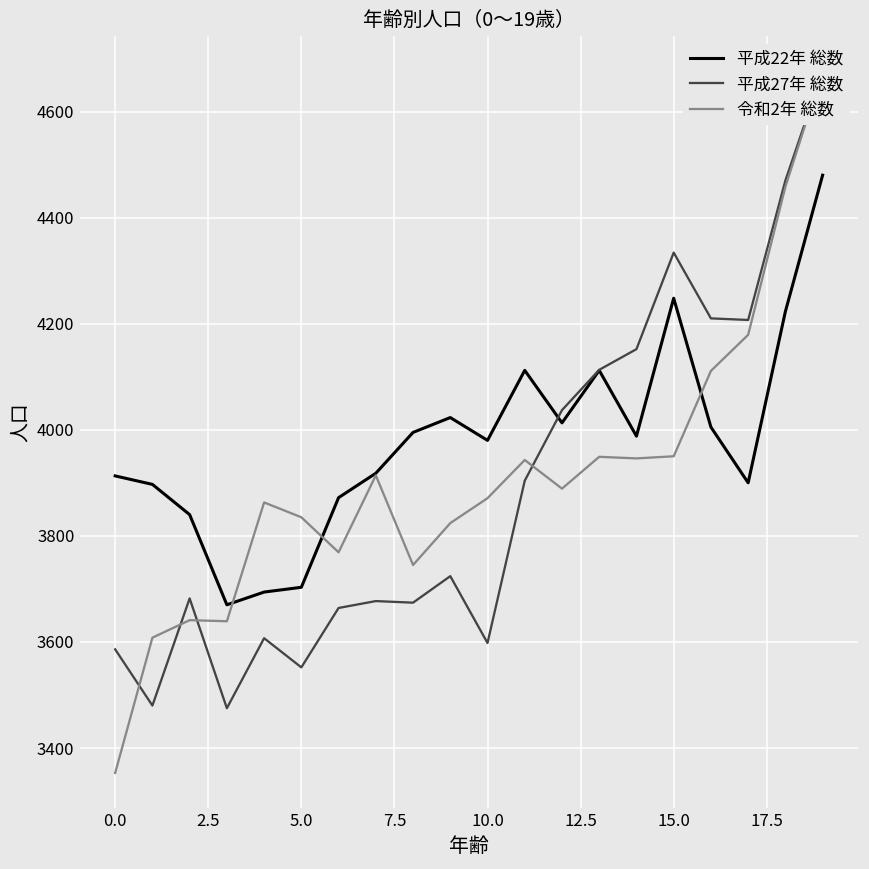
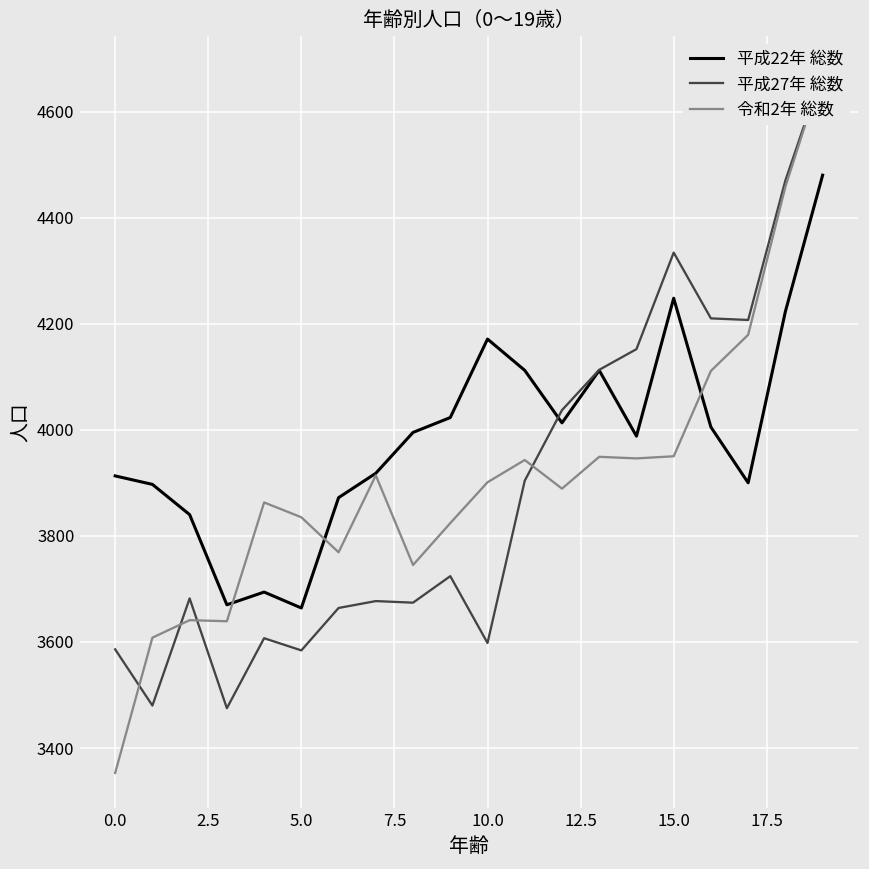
平成22年 総数, 5.0: 3700 -> 3660
平成27年 総数, 5.0: 3550 -> 3580
平成22年 総数, 10.0: 3980 -> 4170
令和2年 総数, 10.0: 3870 -> 3900
